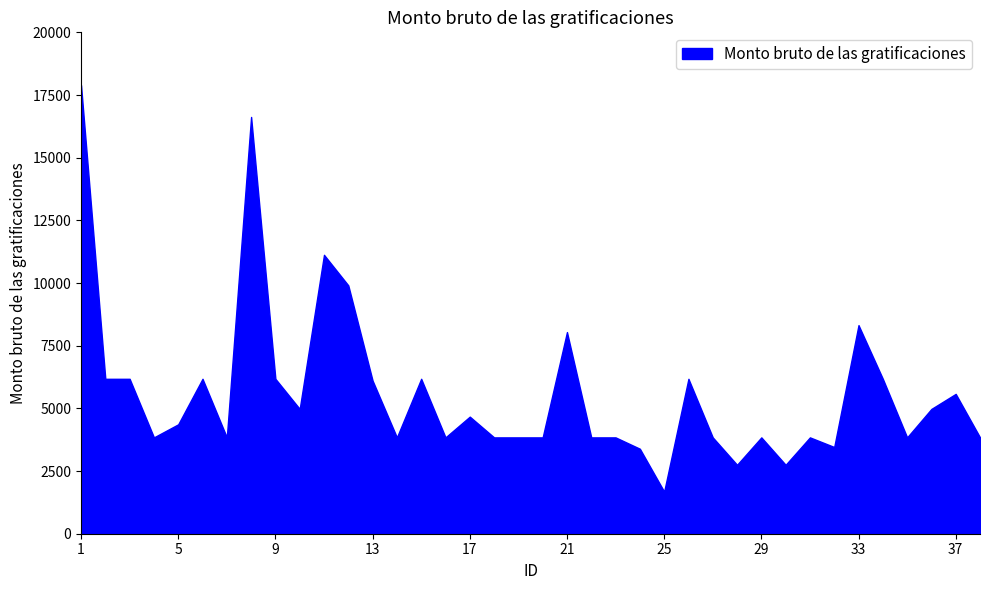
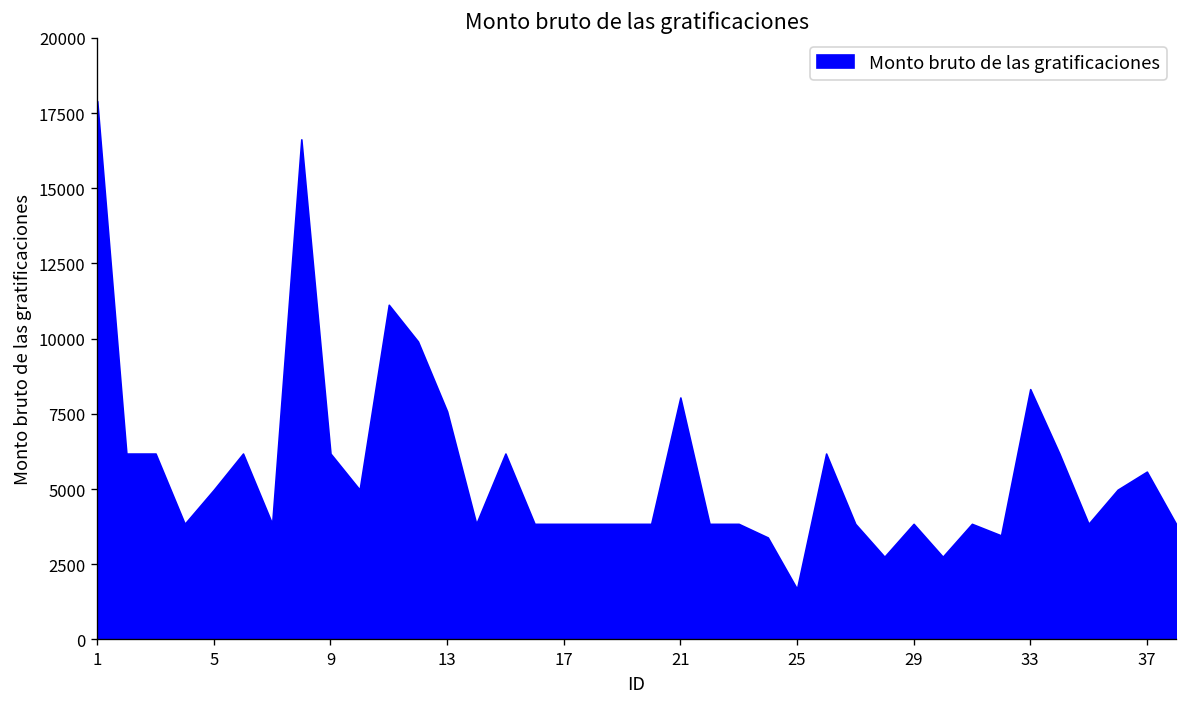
5: 4400 -> 5000
13: 6100 -> 7600
17: 4700 -> 3800
